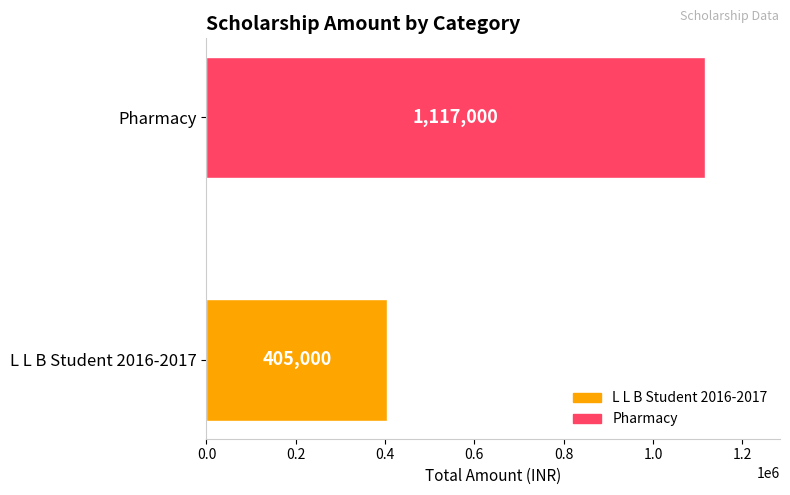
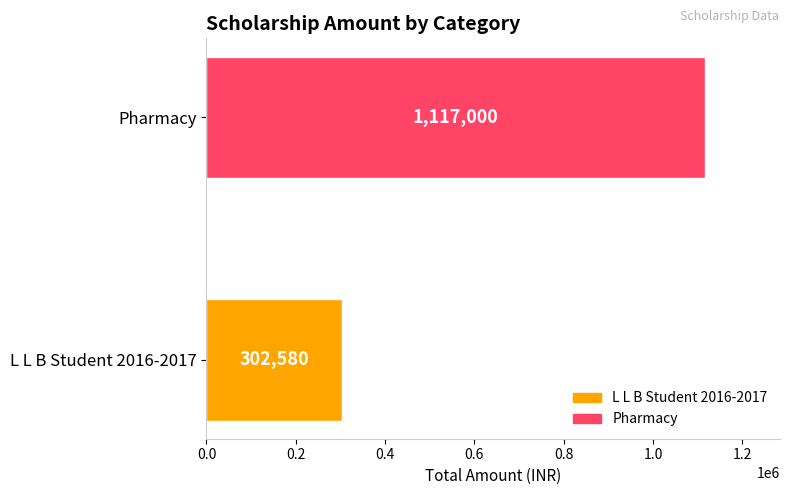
L L B Student 2016-2017: 405,000 -> 302,580
